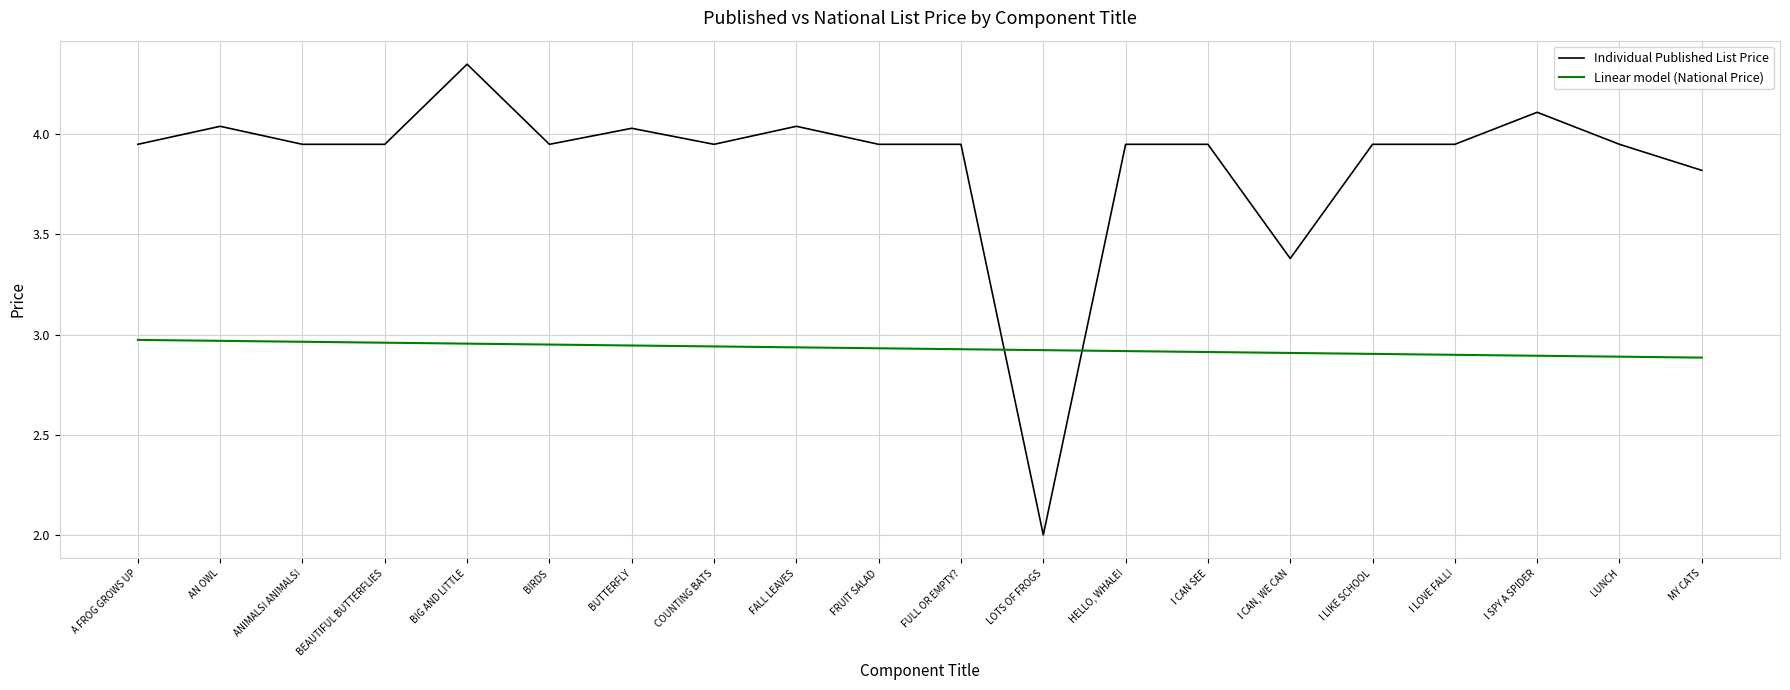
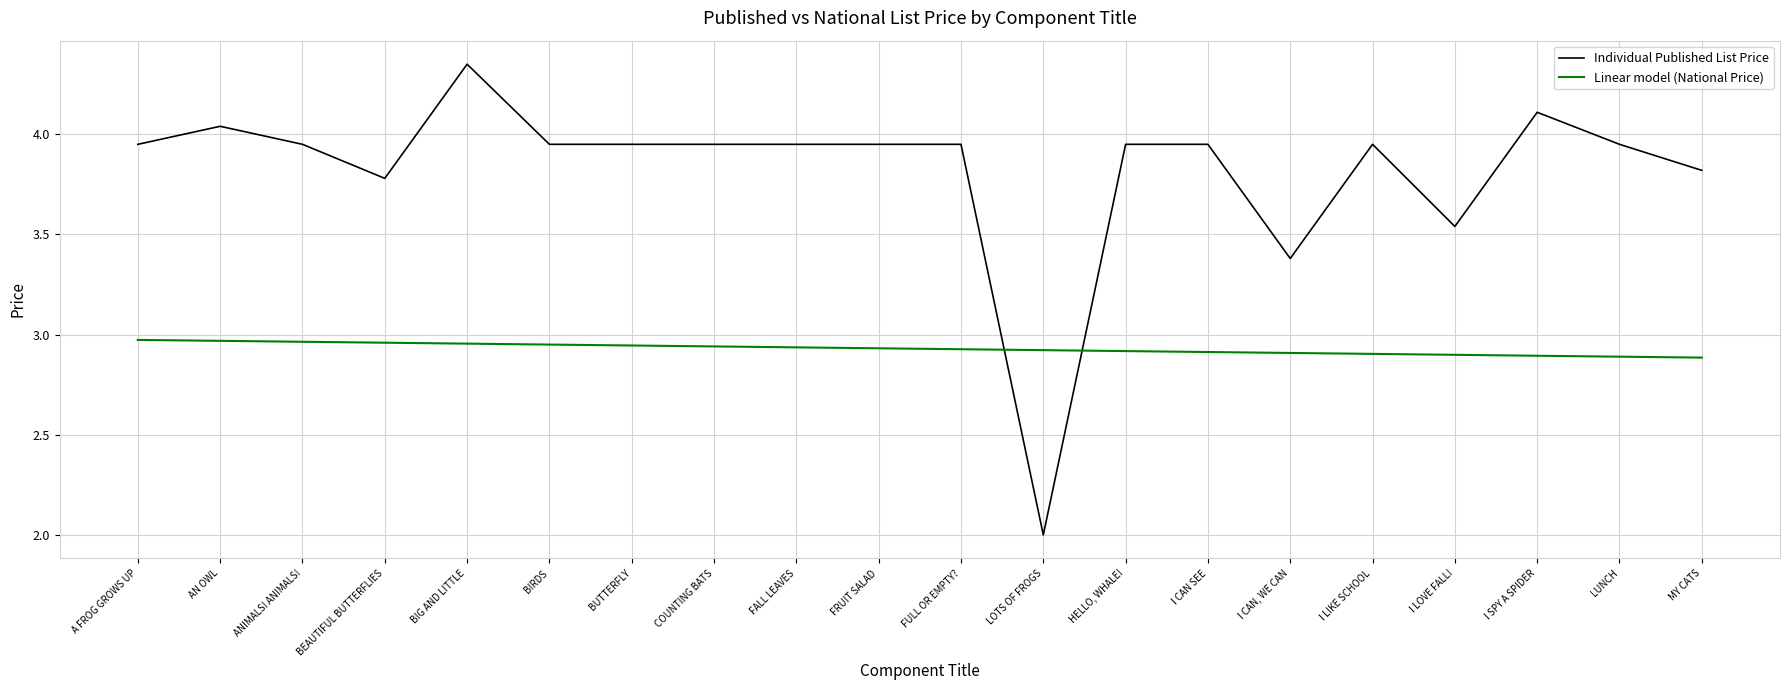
Individual Published List Price, BEAUTIFUL BUTTERFLIES: 3.95 -> 3.78
Individual Published List Price, BUTTERFLY: 4.03 -> 3.95
Individual Published List Price, FALL LEAVES: 4.04 -> 3.95
Individual Published List Price, I LOVE FALL!: 3.95 -> 3.54
